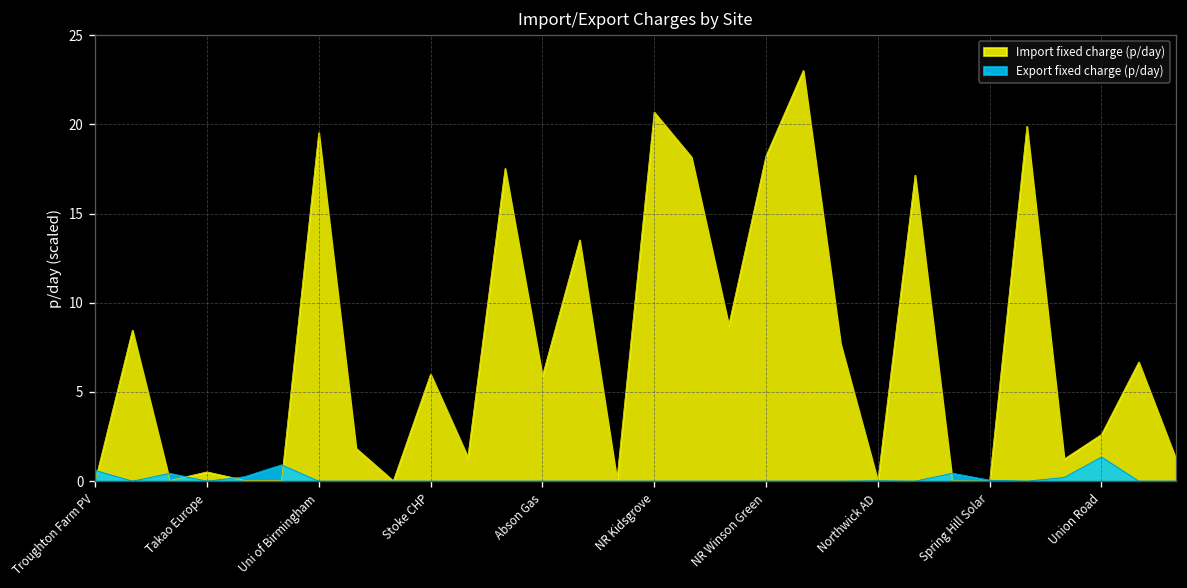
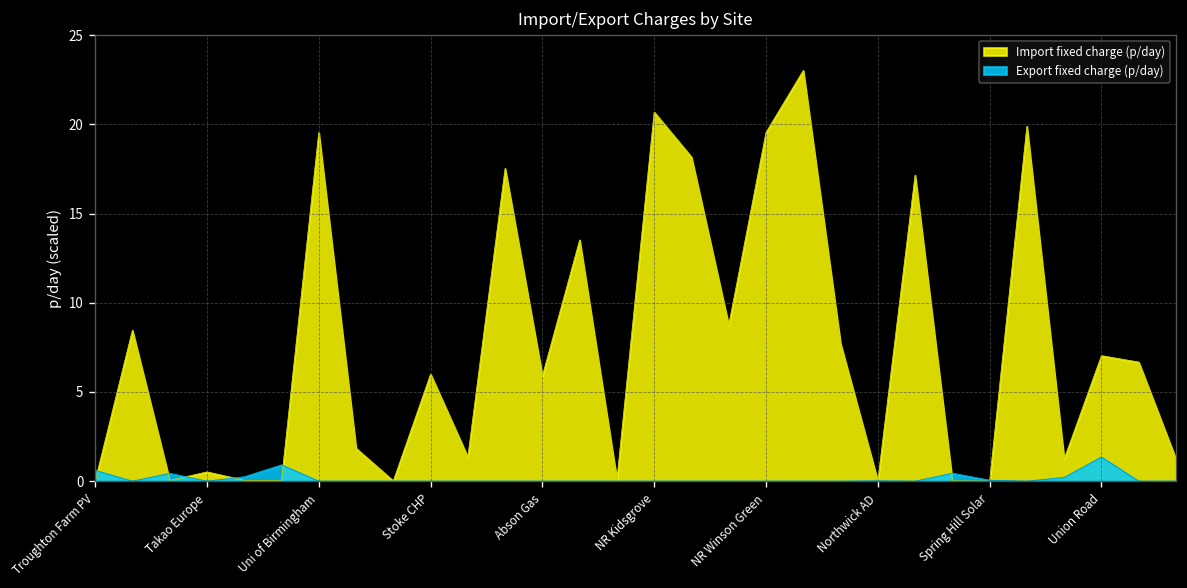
Import fixed charge (p/day), NR Winson Green: 18.2 -> 19.5
Import fixed charge (p/day), Union Road: 2.6 -> 7.0
